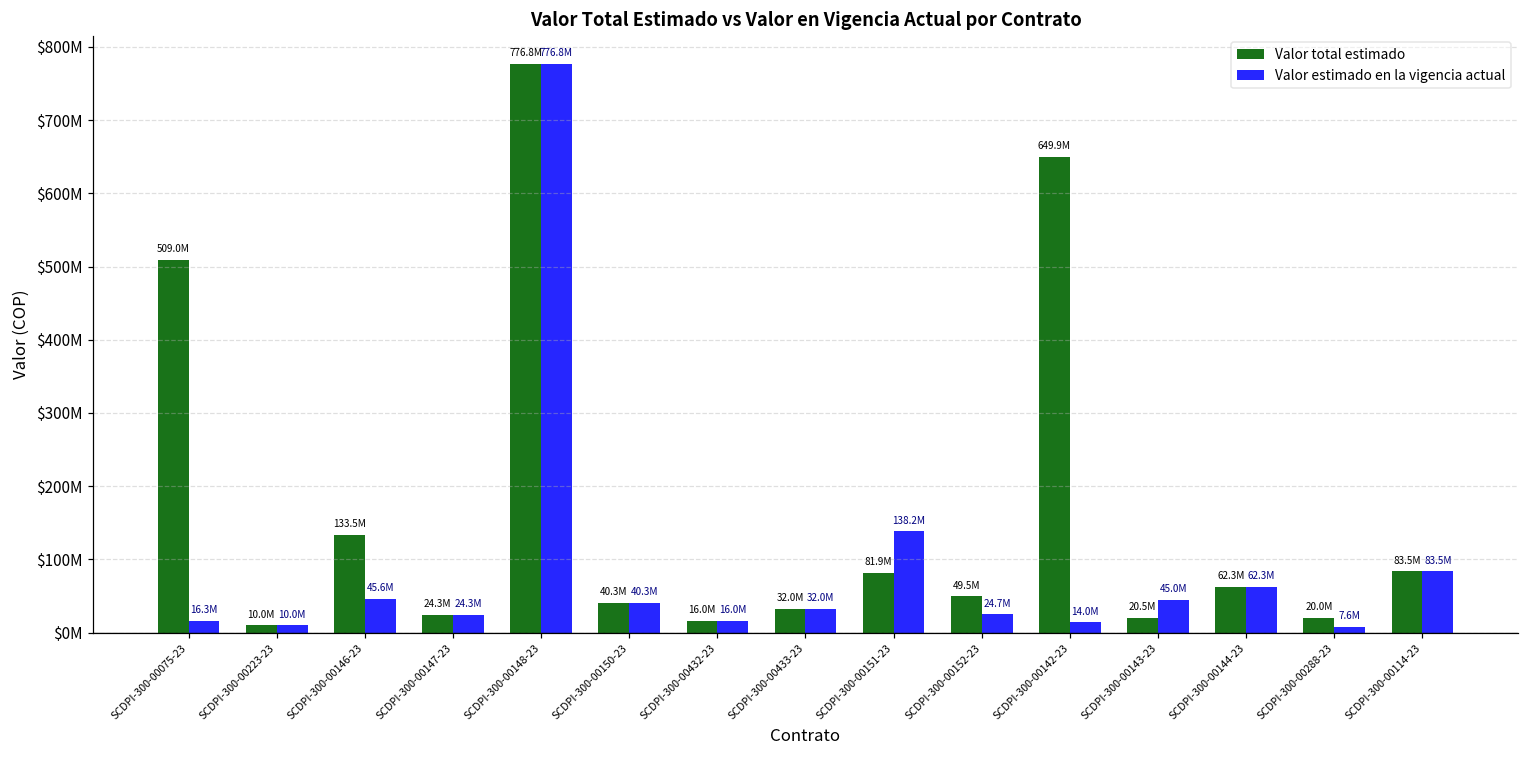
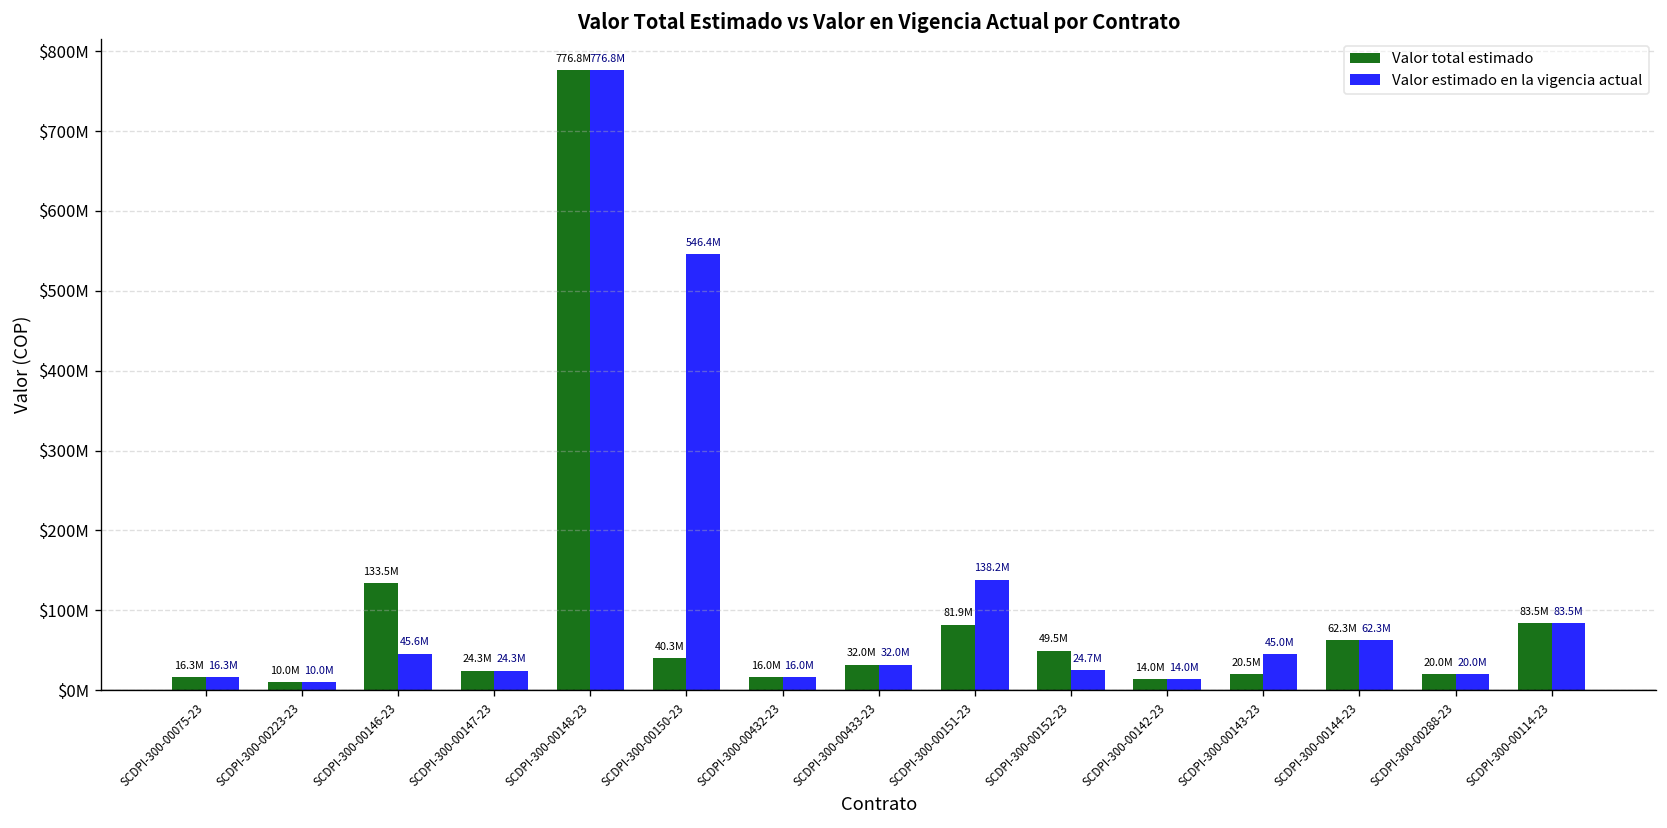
Valor total estimado, SCDPI-300-00075-23: 509.0M -> 16.3M
Valor estimado en la vigencia actual, SCDPI-300-00150-23: 40.3M -> 546.4M
Valor total estimado, SCDPI-300-00142-23: 649.9M -> 14.0M
Valor estimado en la vigencia actual, SCDPI-300-00288-23: 7.6M -> 20.0M
